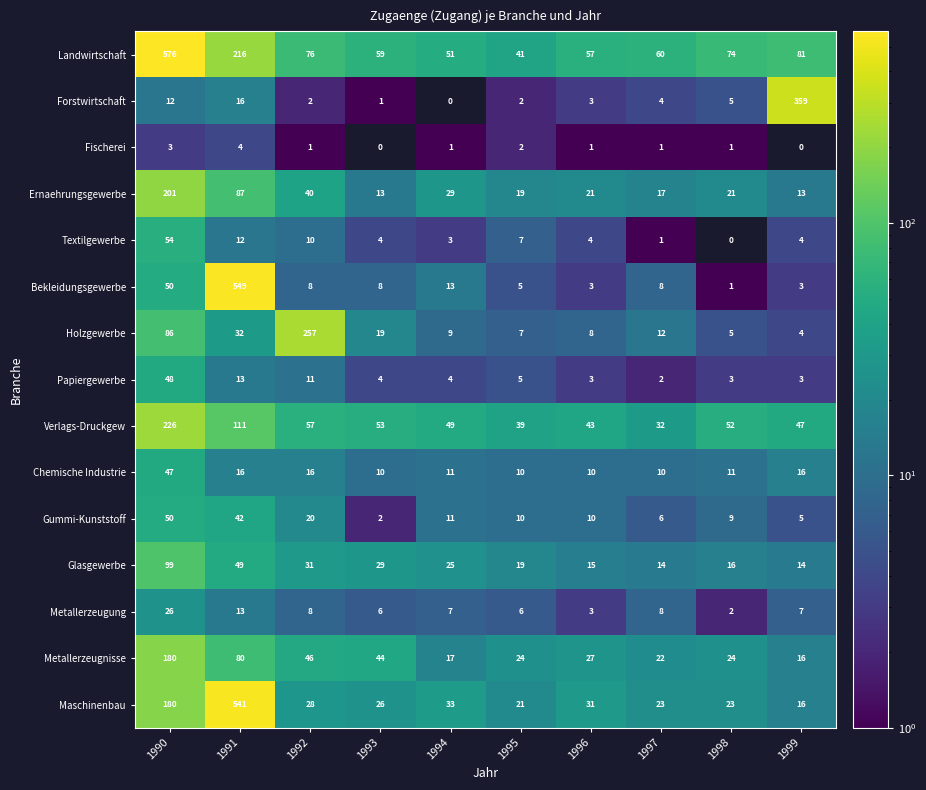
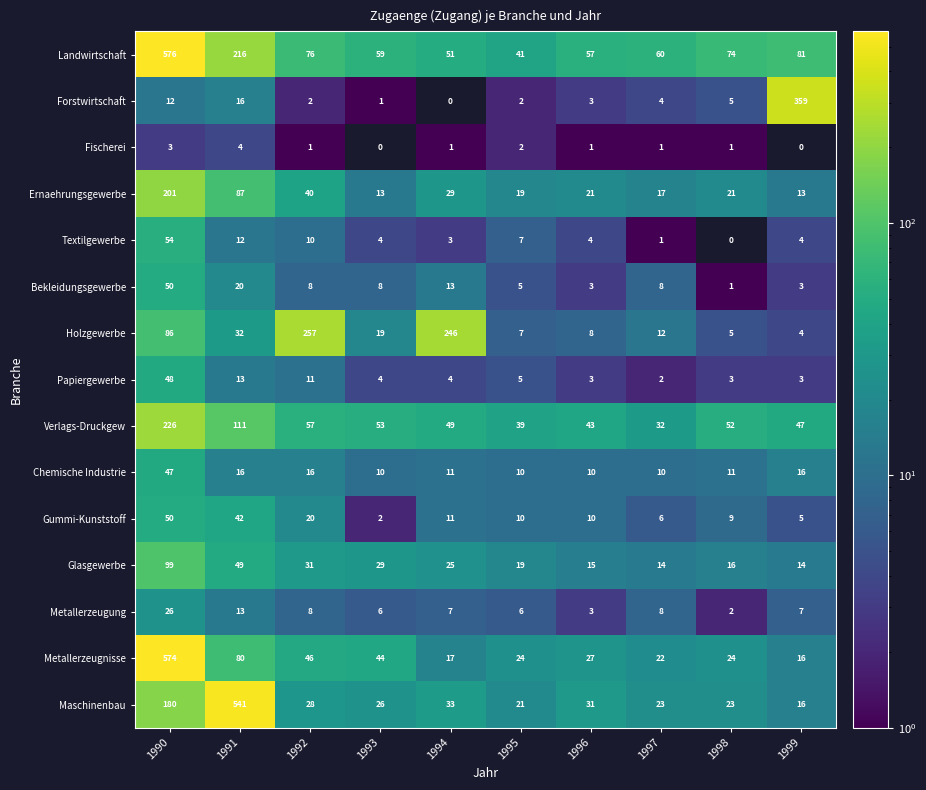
Bekleidungsgewerbe, 1991: 549 -> 20
Holzgewerbe, 1994: 9 -> 246
Metallerzeugnisse, 1990: 180 -> 574
